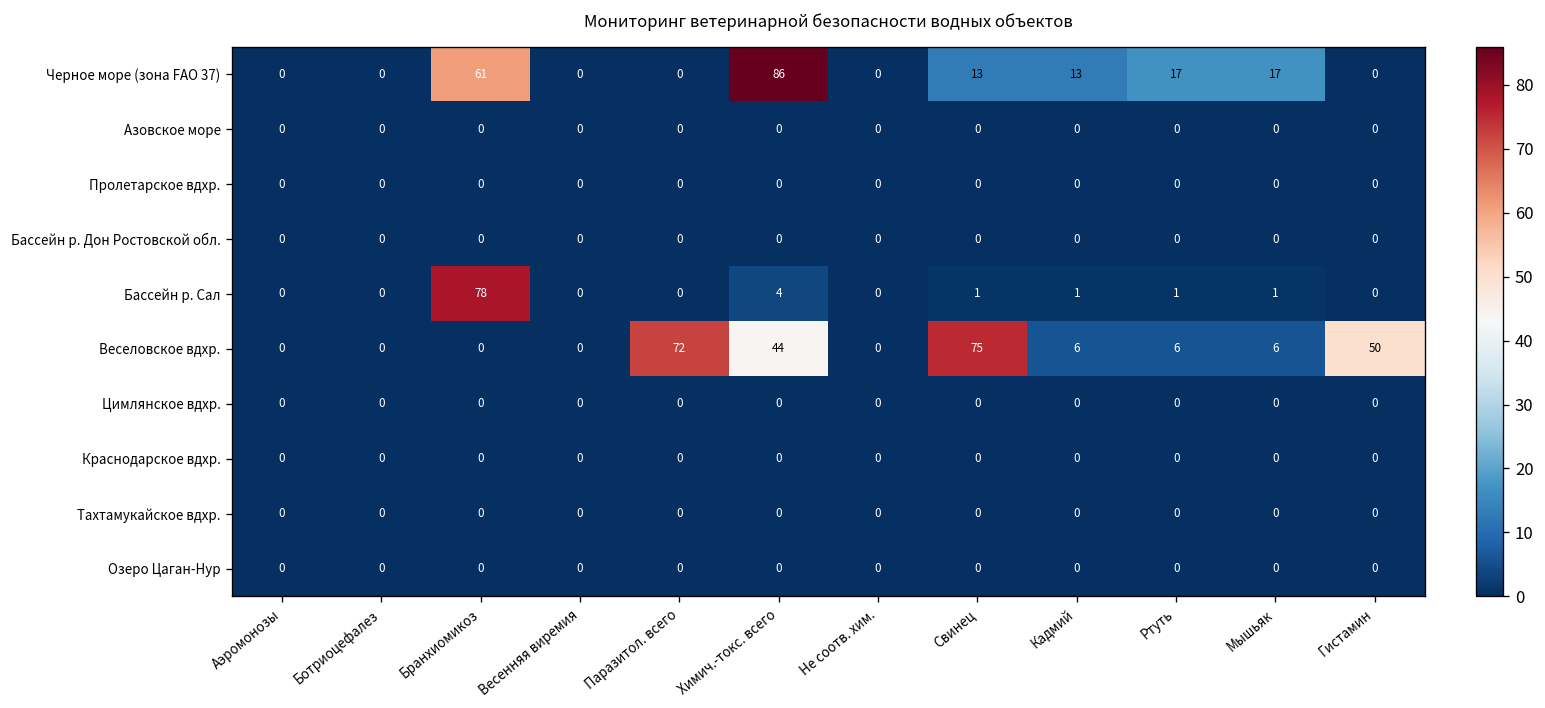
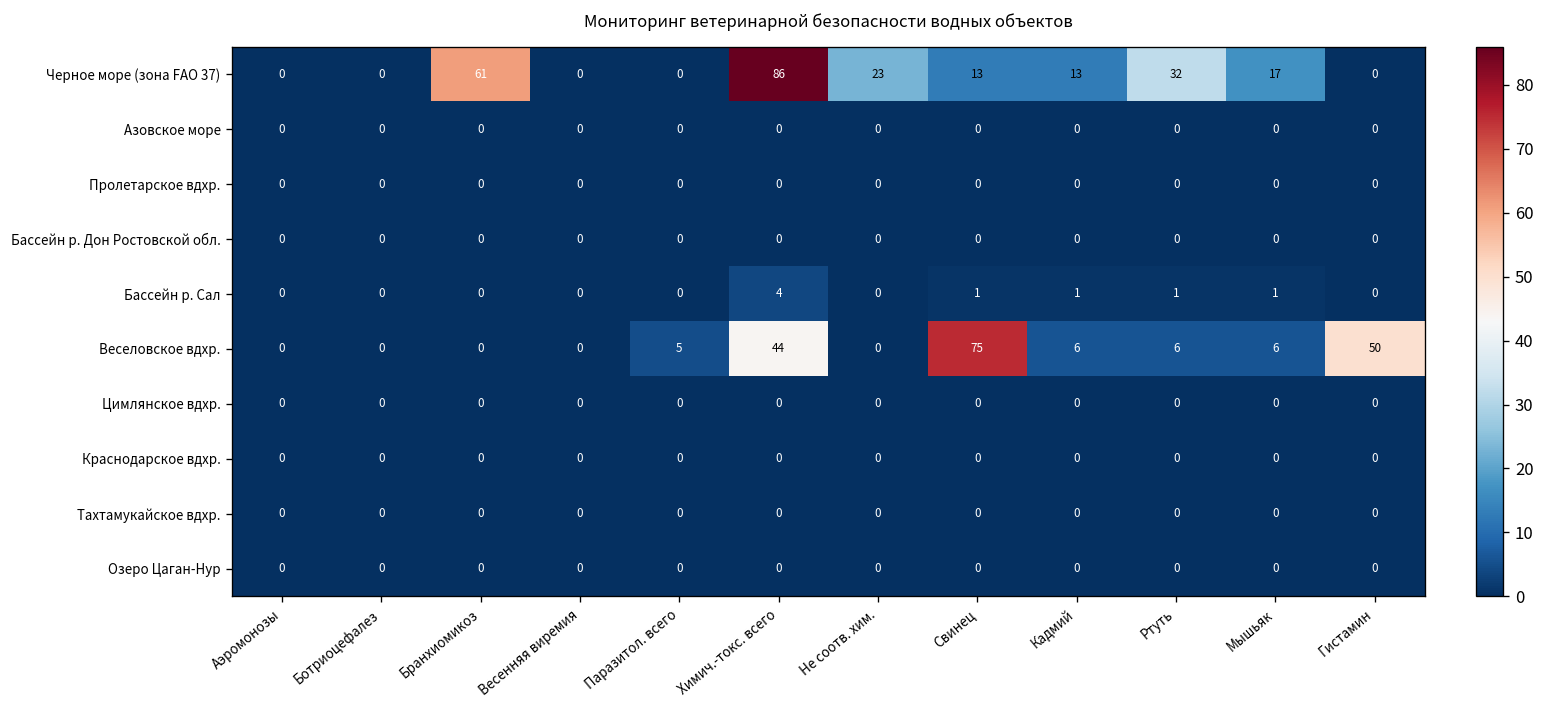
Черное море (зона FAO 37), Не соотв. хим.: 0 -> 23
Черное море (зона FAO 37), Ртуть: 17 -> 32
Бассейн р. Сал, Бранхиомикоз: 78 -> 0
Веселовское вдхр., Паразитол. всего: 72 -> 5
